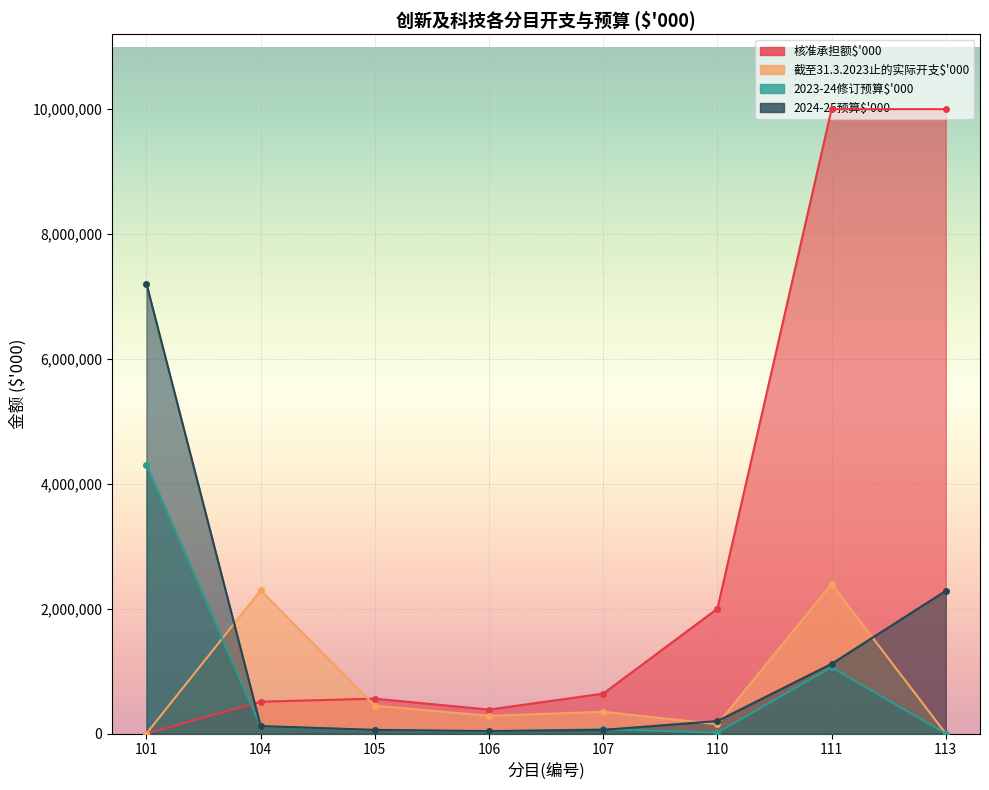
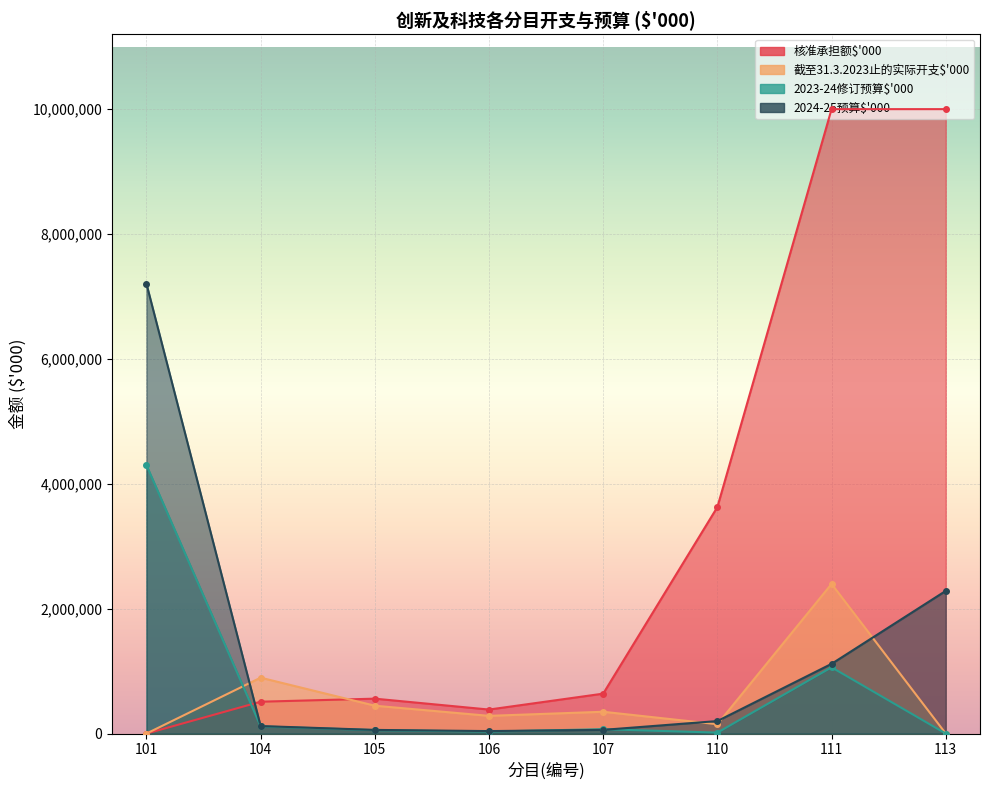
截至31.3.2023止的实际开支$'000, 104: 2,300,000 -> 900,000
核准承担额$'000, 110: 2,000,000 -> 3,600,000
